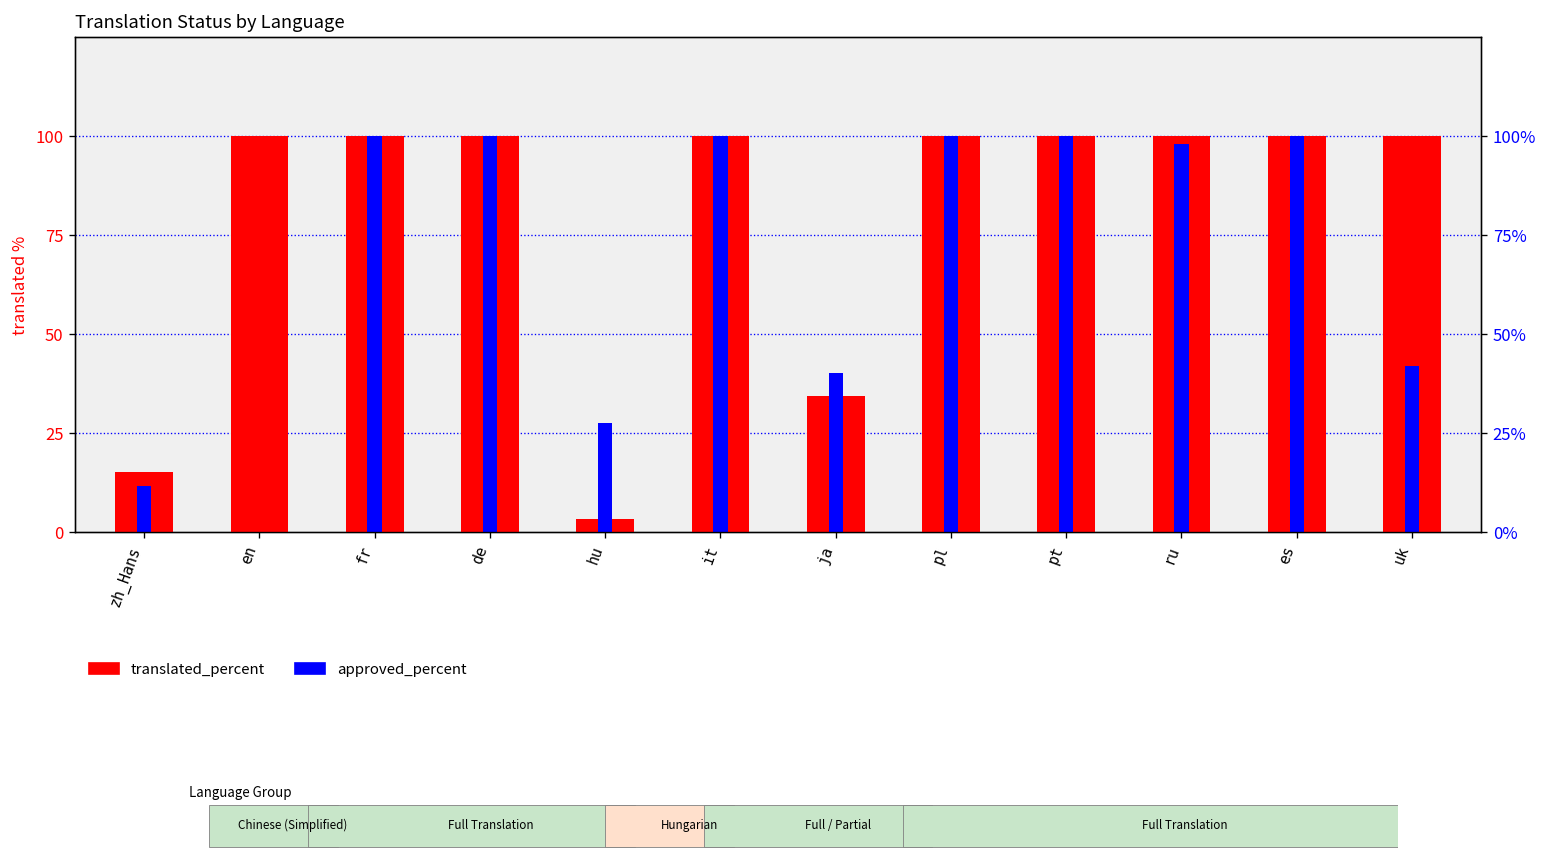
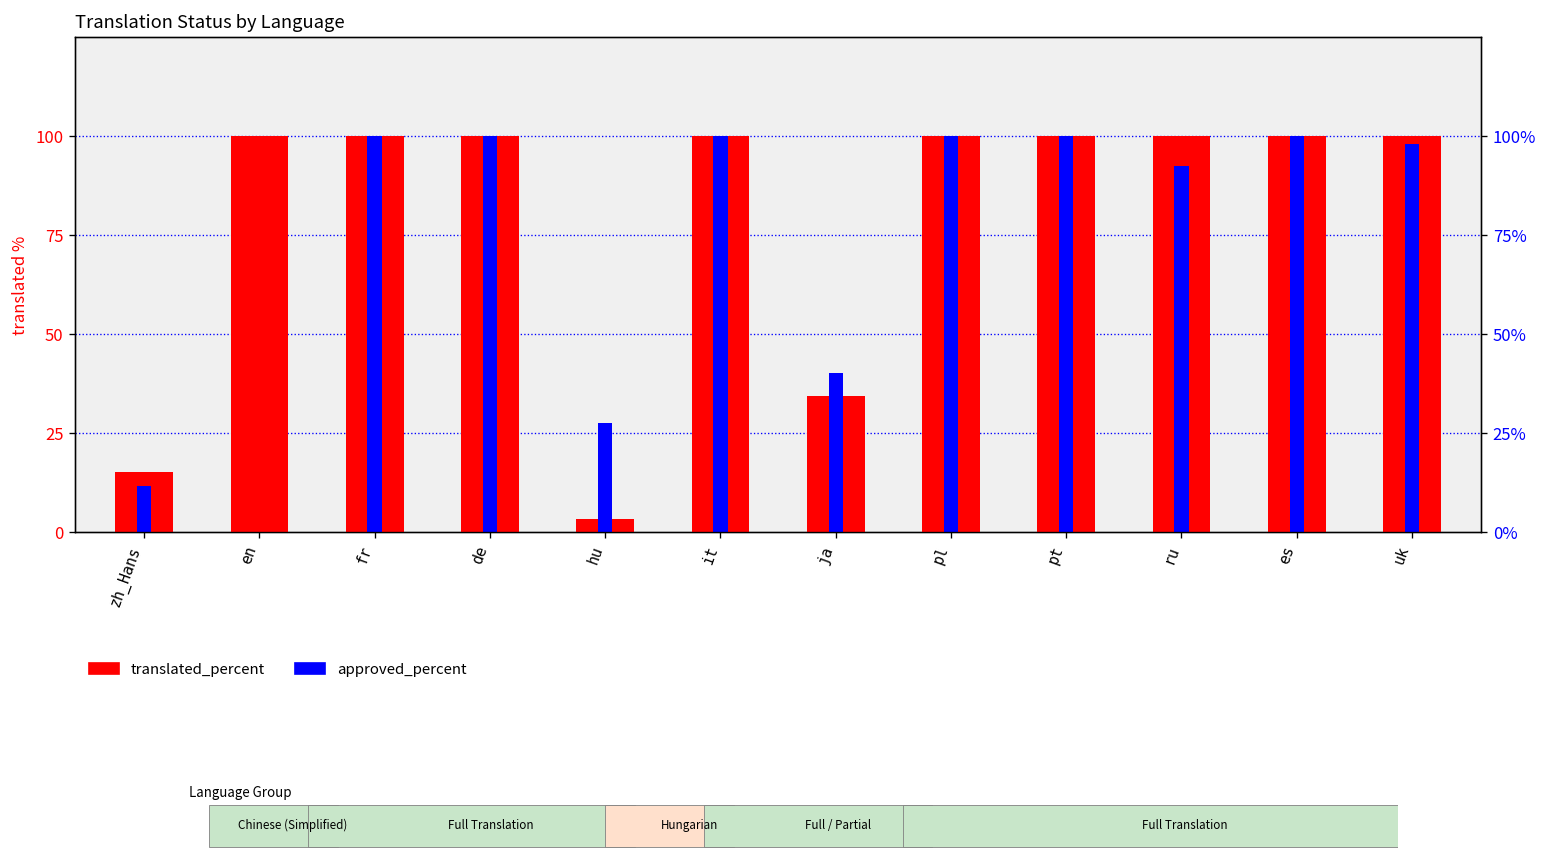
approved_percent, ru: 98 -> 92
approved_percent, uk: 42 -> 98
